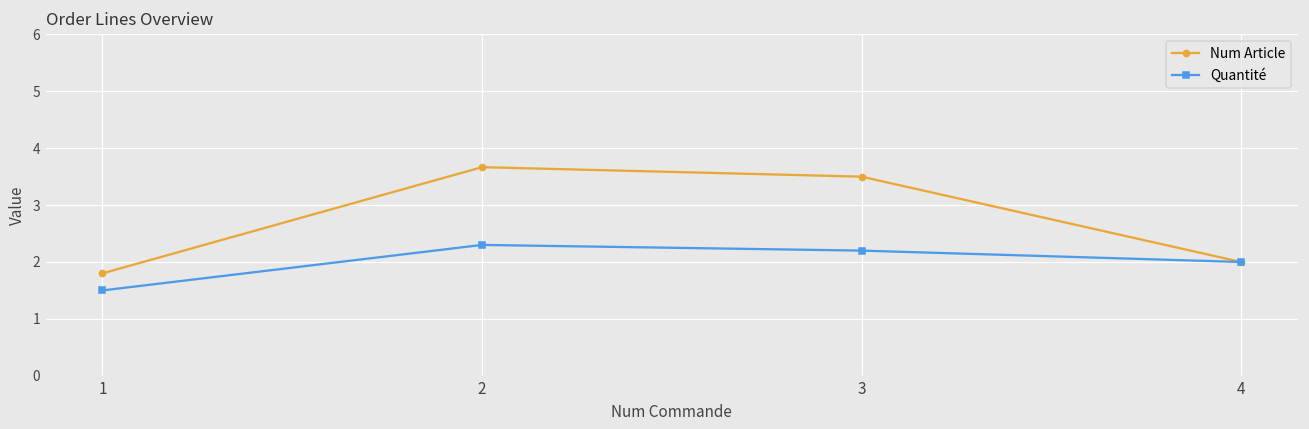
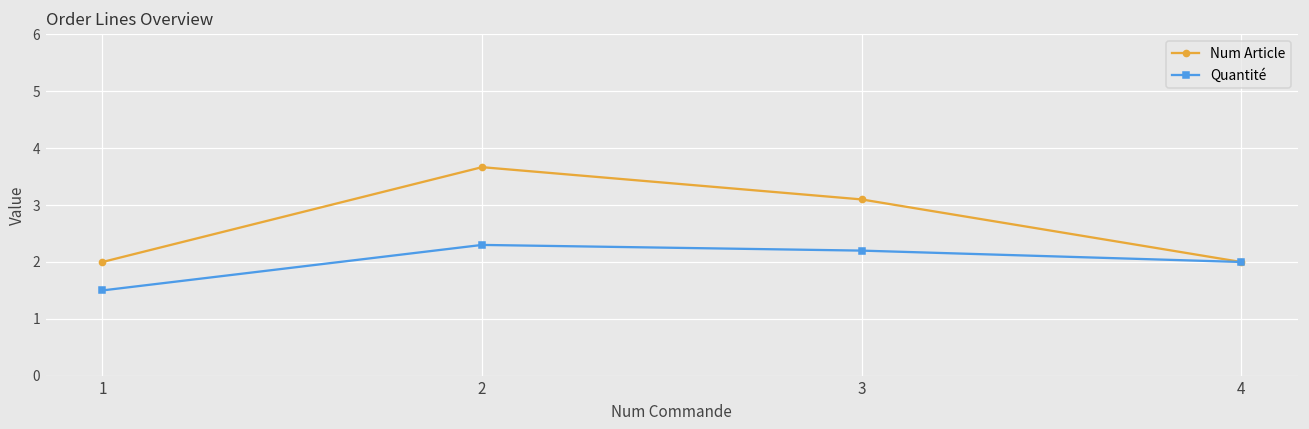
Num Article, 1: 1.8 -> 2.0
Num Article, 3: 3.5 -> 3.1
